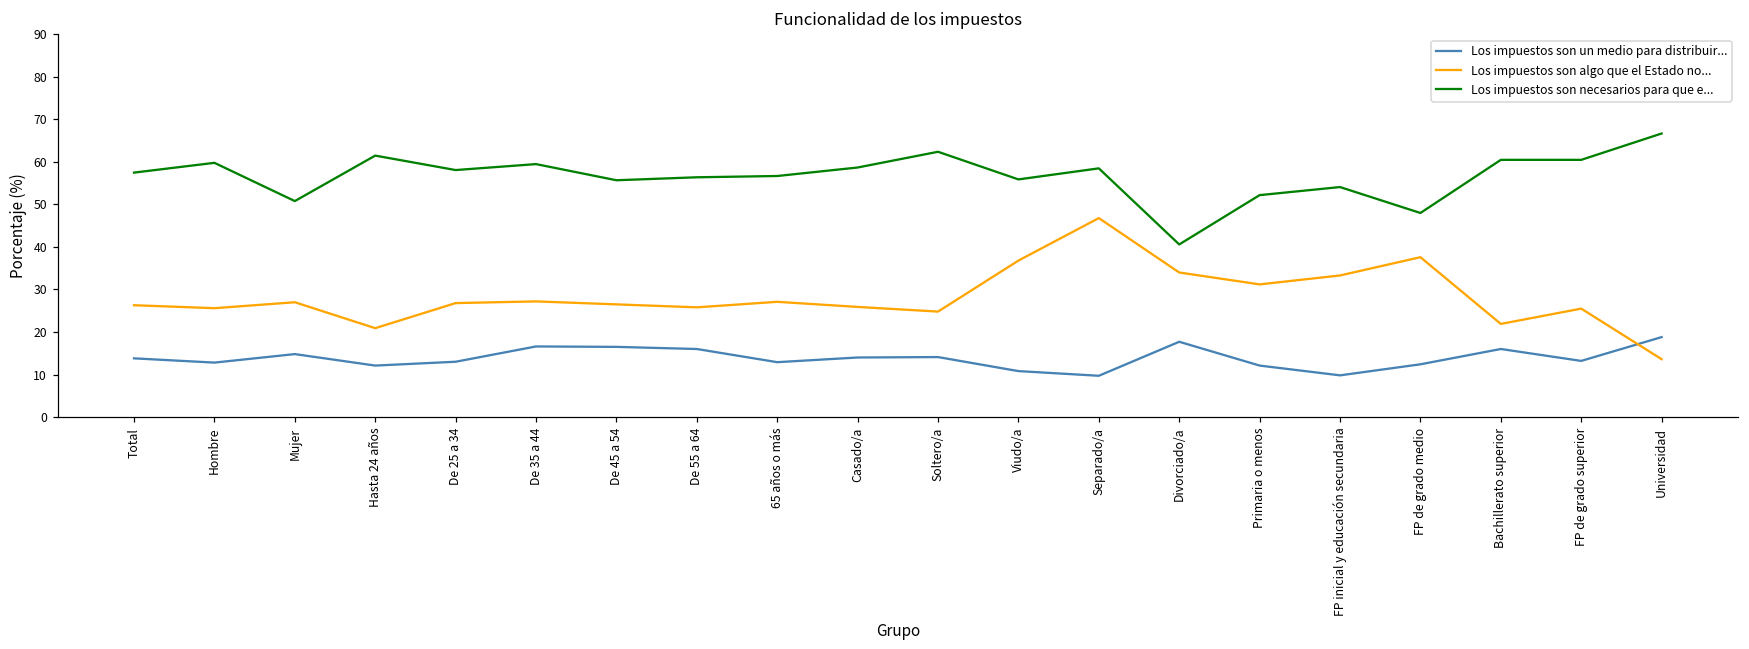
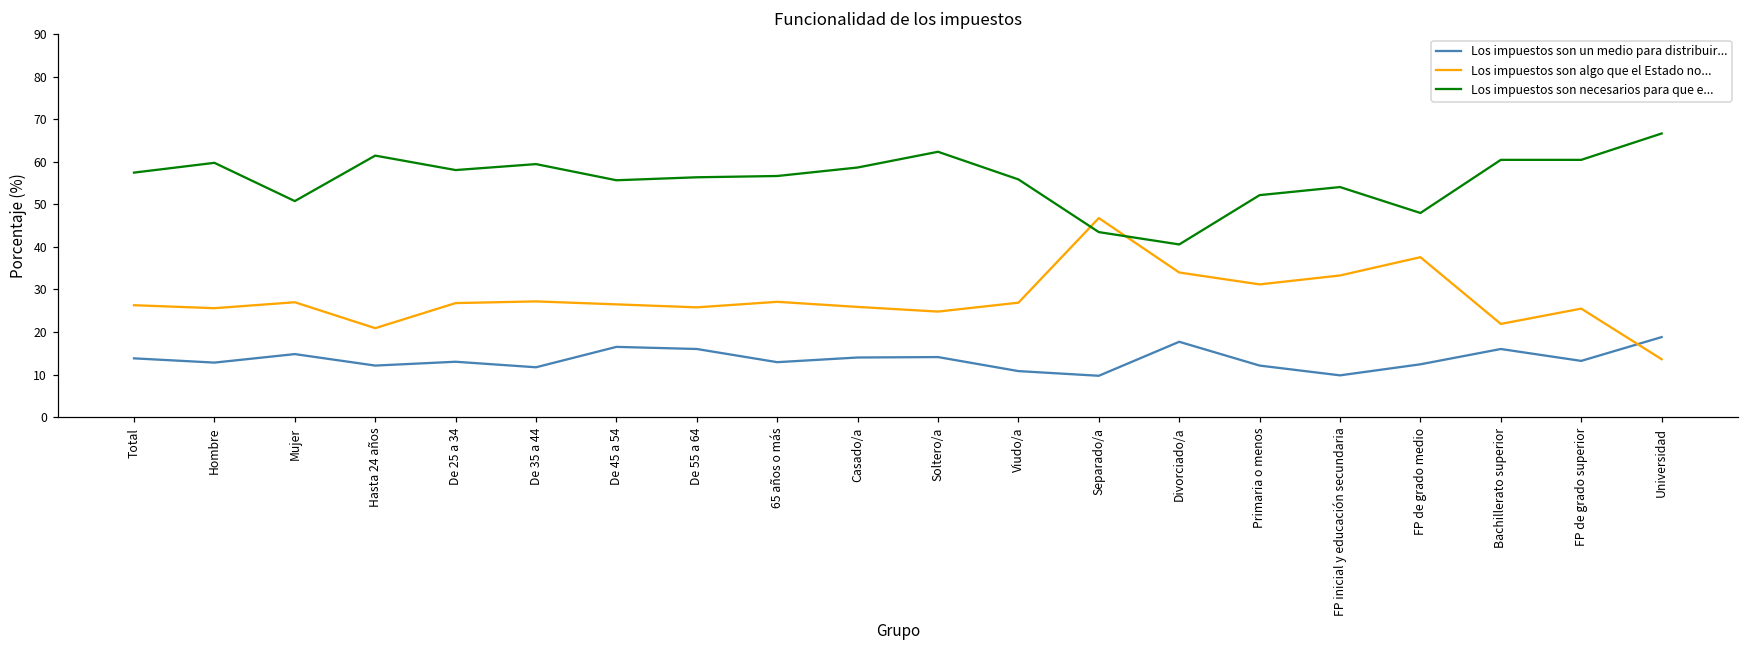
Los impuestos son un medio para distribuir..., De 35 a 44: 17 -> 12
Los impuestos son algo que el Estado no..., Viudo/a: 37 -> 27
Los impuestos son necesarios para que e..., Separado/a: 59 -> 44
